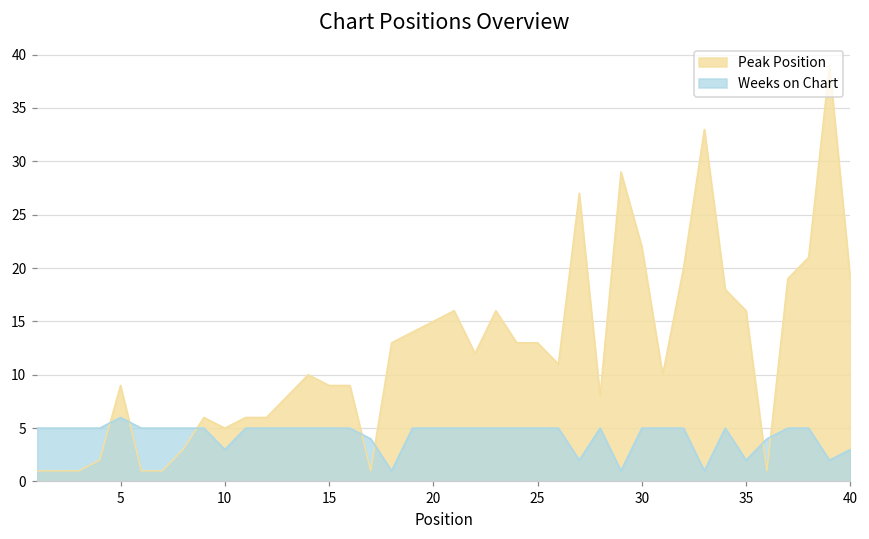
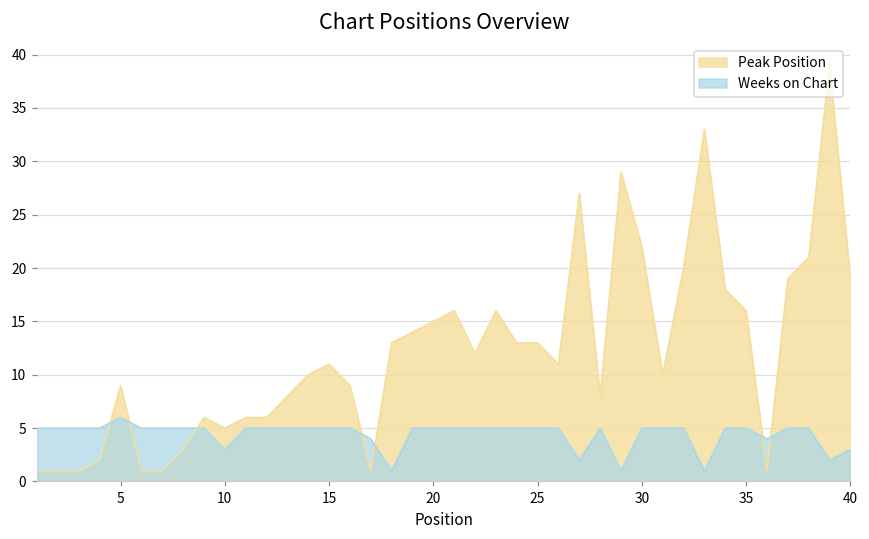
Peak Position, 15: 9 -> 11
Weeks on Chart, 35: 2 -> 5
